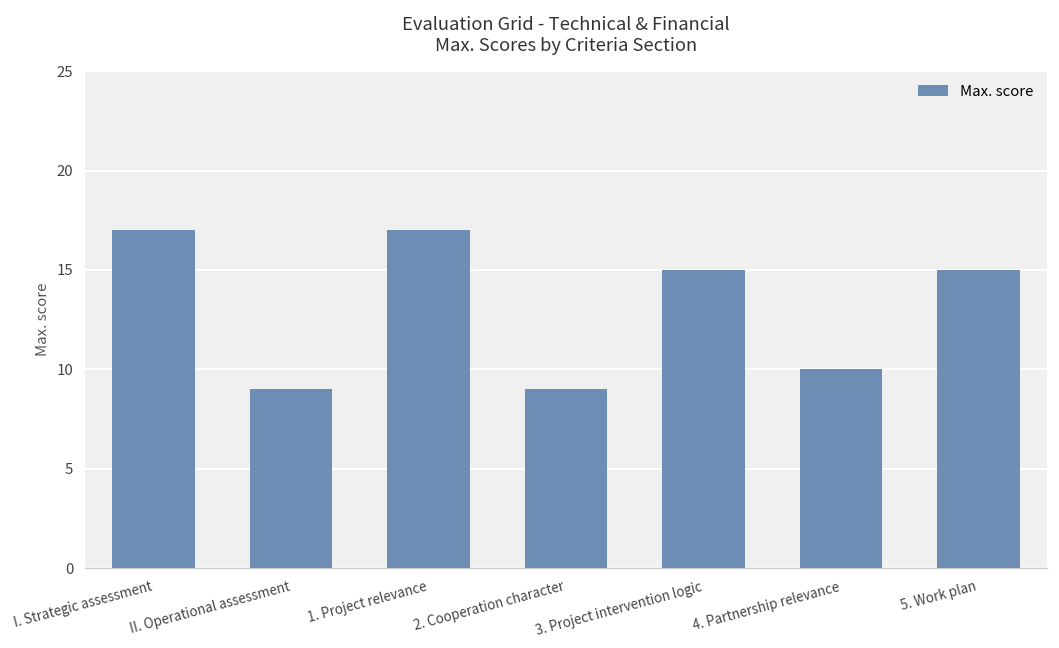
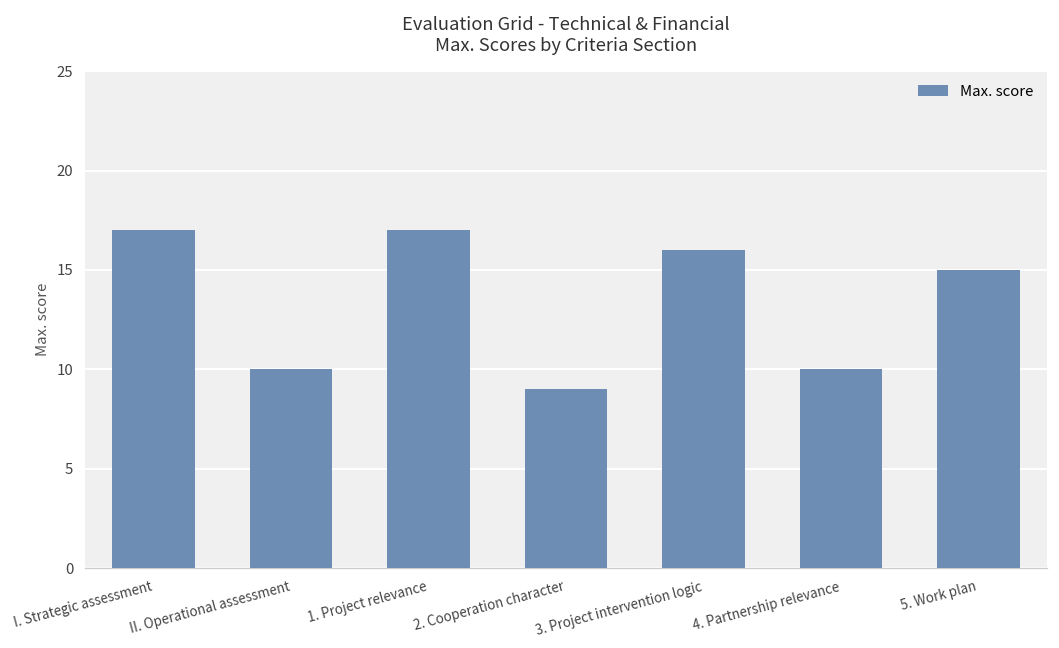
II. Operational assessment: 9 -> 10
3. Project intervention logic: 15 -> 16
